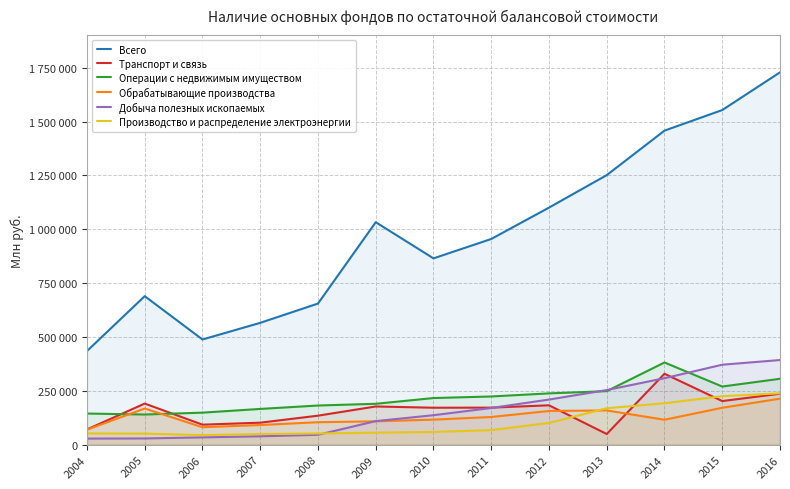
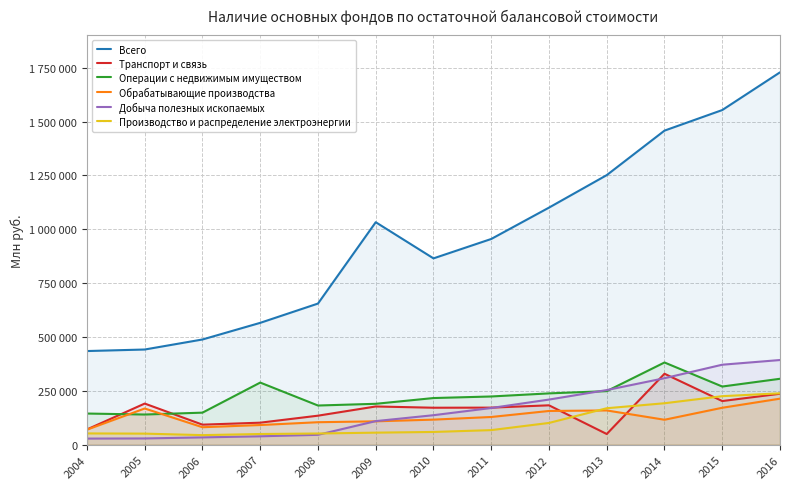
Всего, 2005: 690000 -> 440000
Операции с недвижимым имуществом, 2007: 170000 -> 290000
